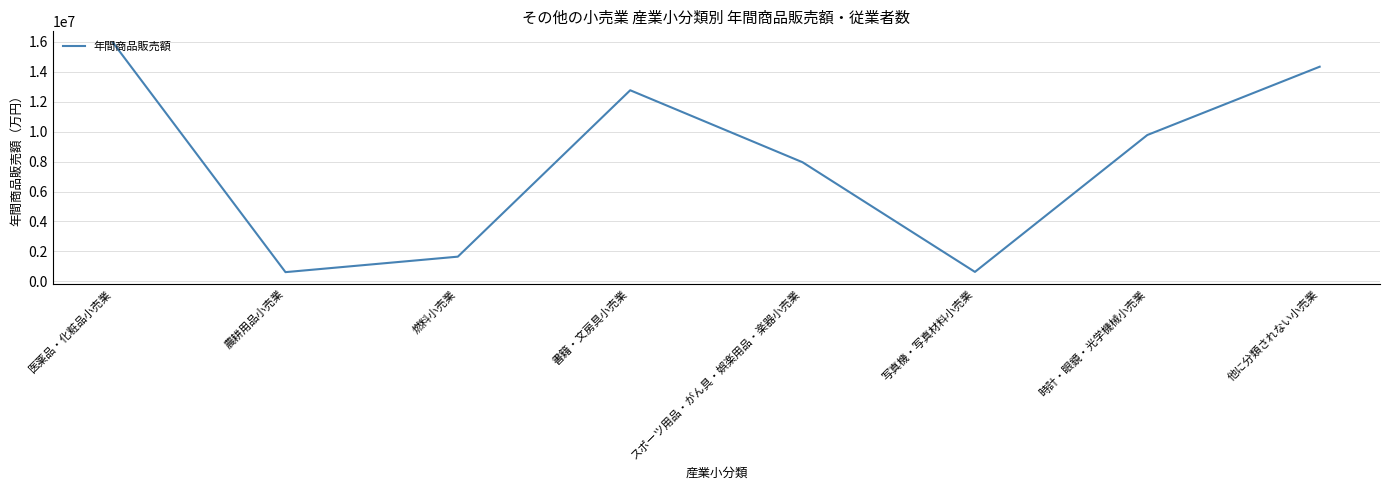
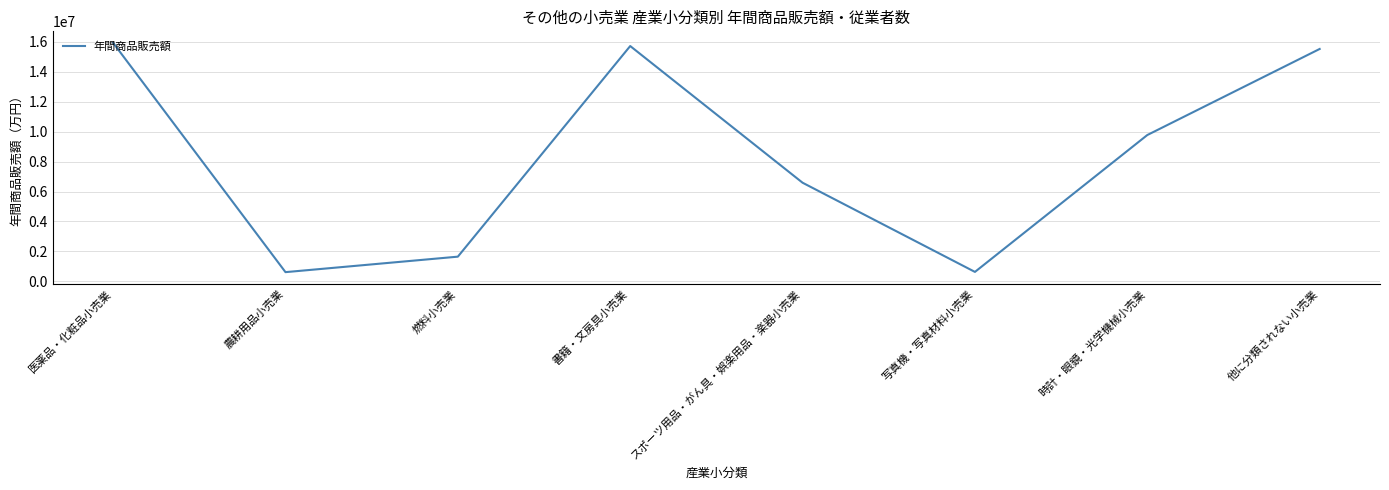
書籍・文房具小売業: 12800000 -> 15700000
スポーツ用品・がん具・娯楽用品・楽器小売業: 8000000 -> 6600000
他に分類されない小売業: 14300000 -> 15500000
